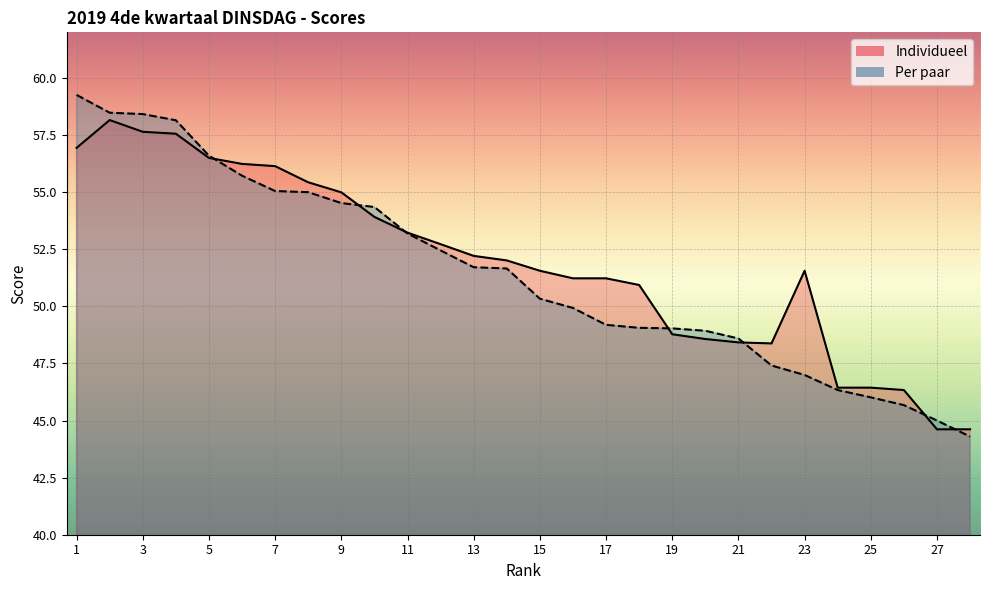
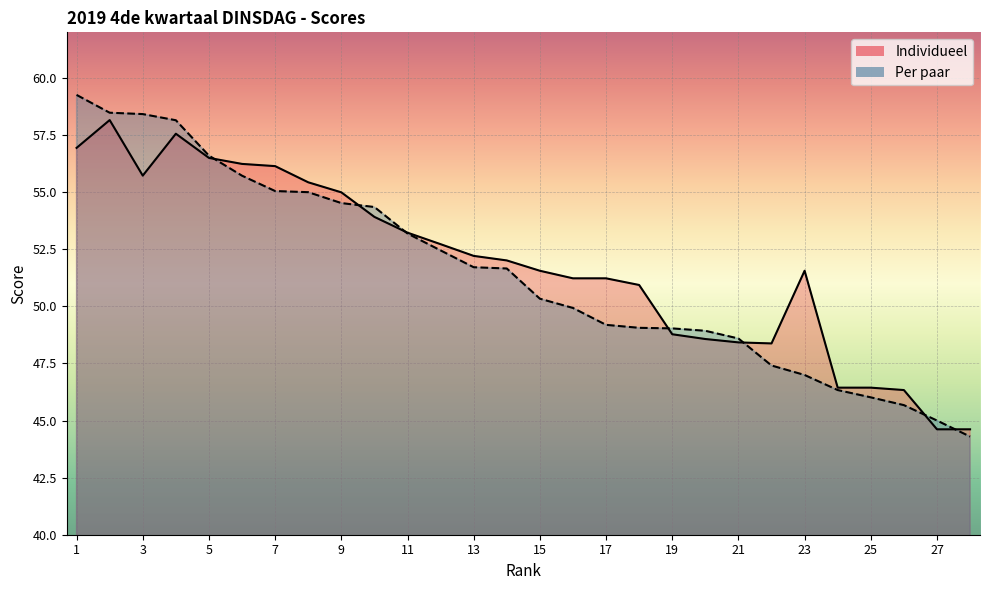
Individueel, 3: 57.6 -> 55.7
